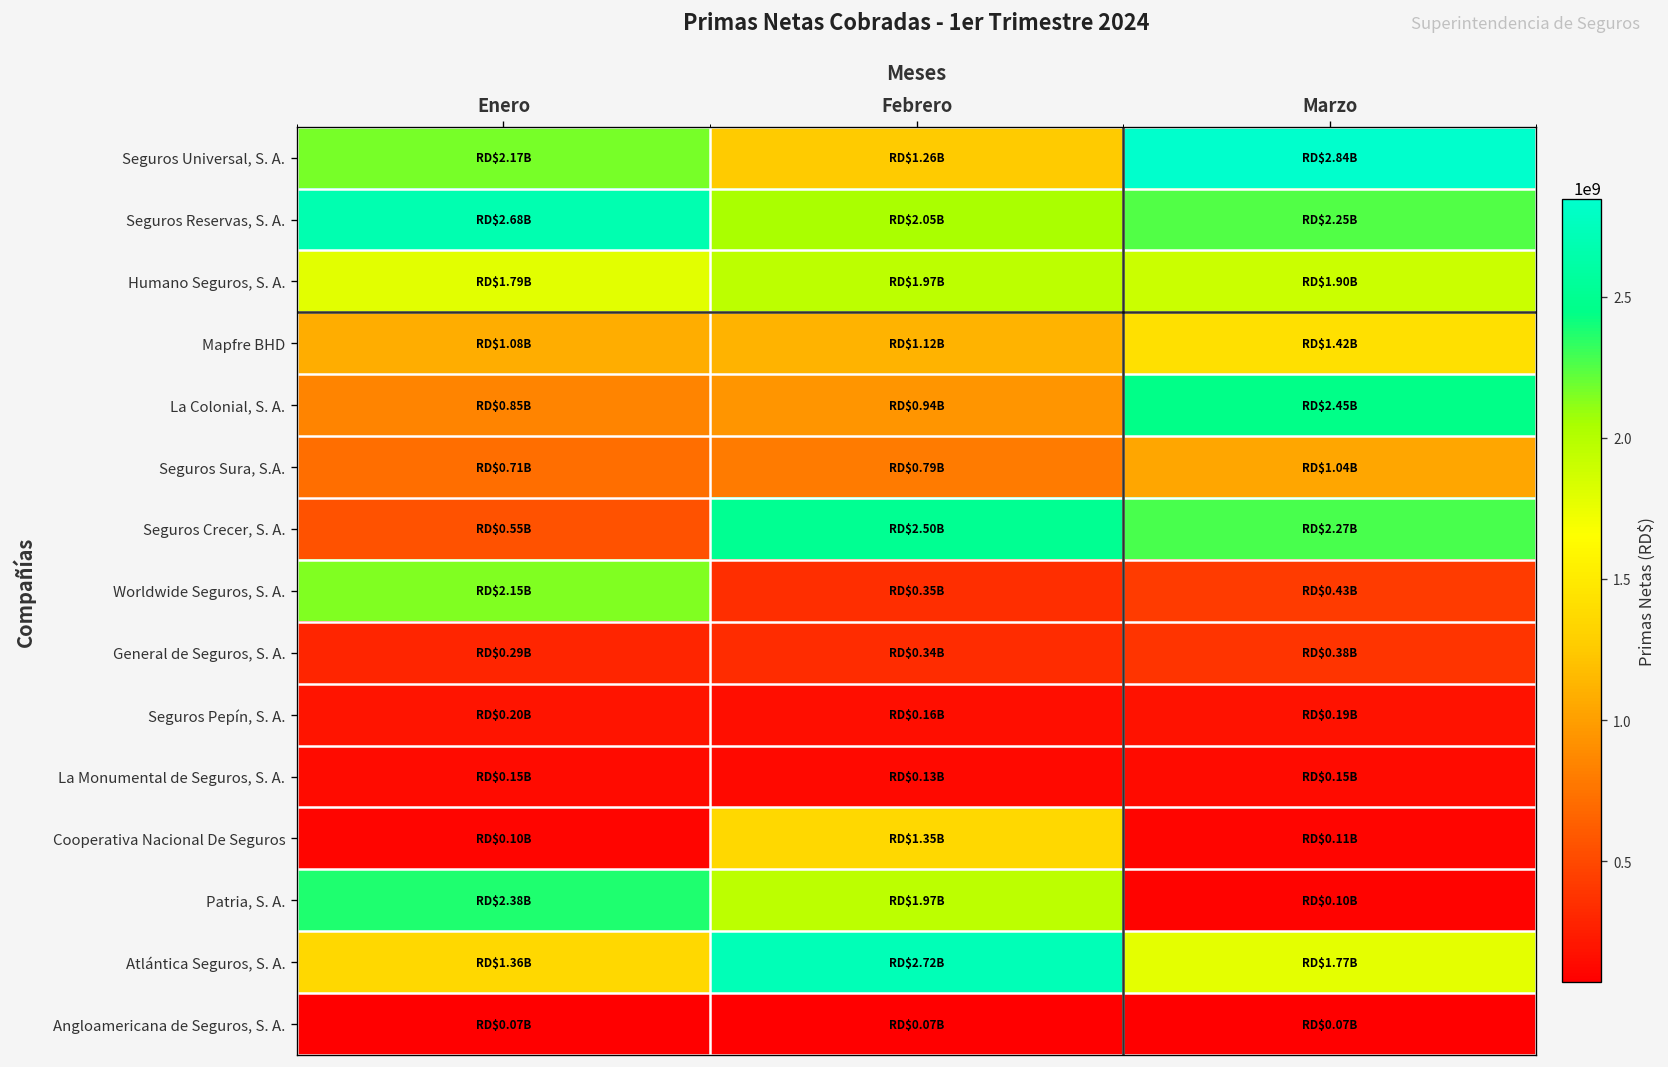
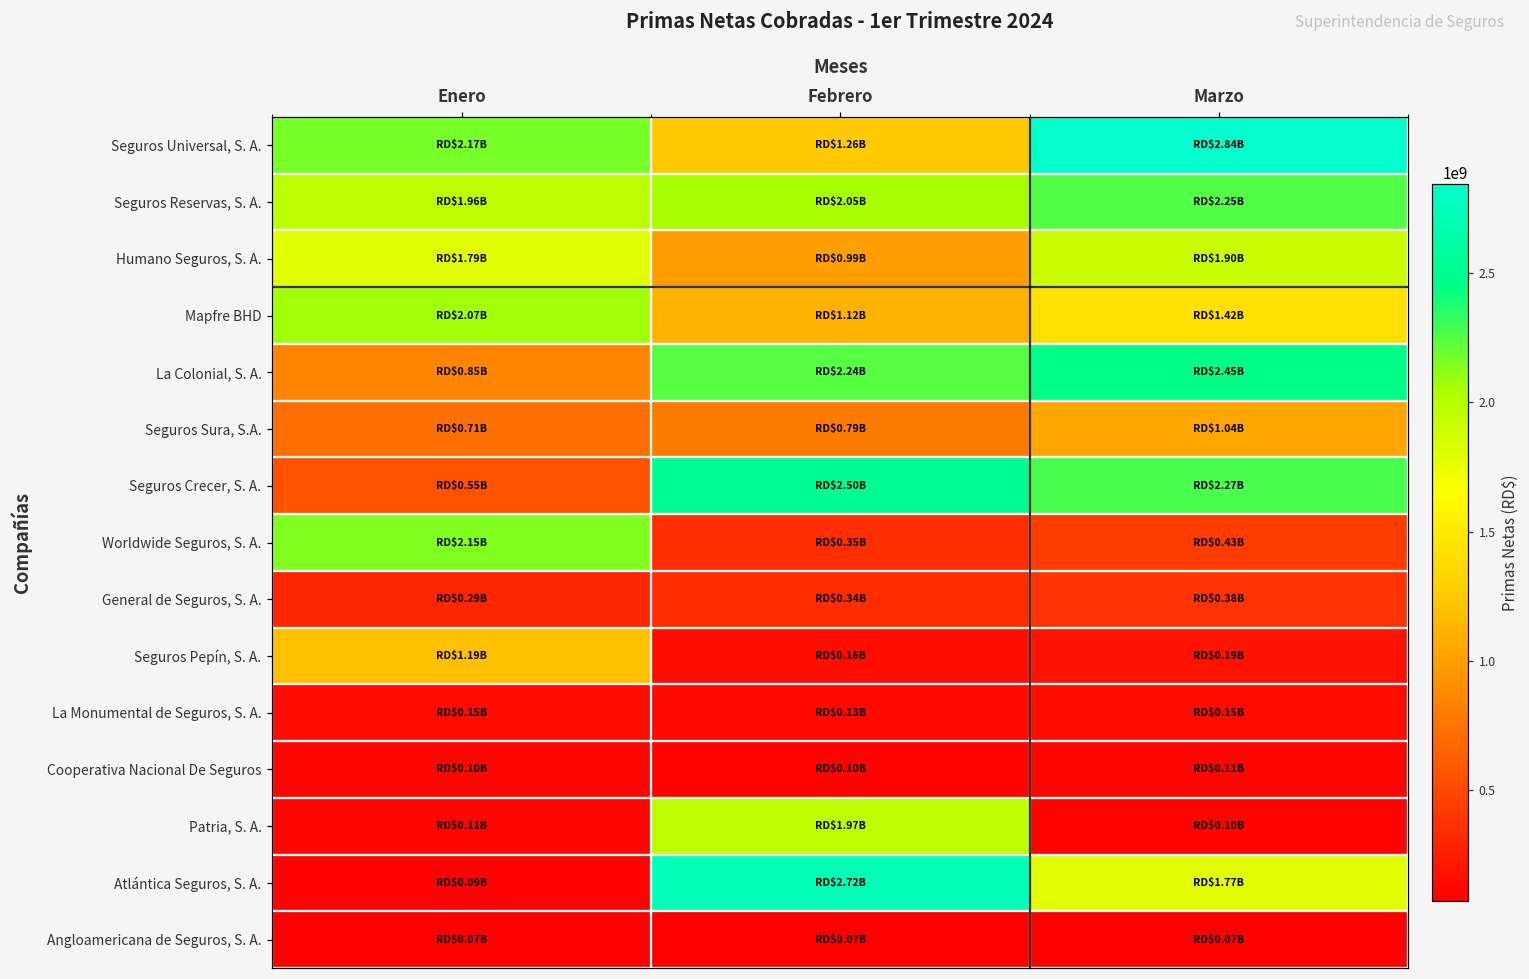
Seguros Reservas, S. A., Enero: $2.68B -> $1.96B
Humano Seguros, S. A., Febrero: $1.97B -> $0.99B
Mapfre BHD, Enero: $1.08B -> $2.07B
La Colonial, S. A., Febrero: $0.94B -> $2.24B
Seguros Pepín, S. A., Enero: $0.20B -> $1.19B
Cooperativa Nacional De Seguros, Febrero: $1.35B -> $0.10B
Patria, S. A., Enero: $2.38B -> $0.11B
Atlántica Seguros, S. A., Enero: $1.36B -> $0.09B
